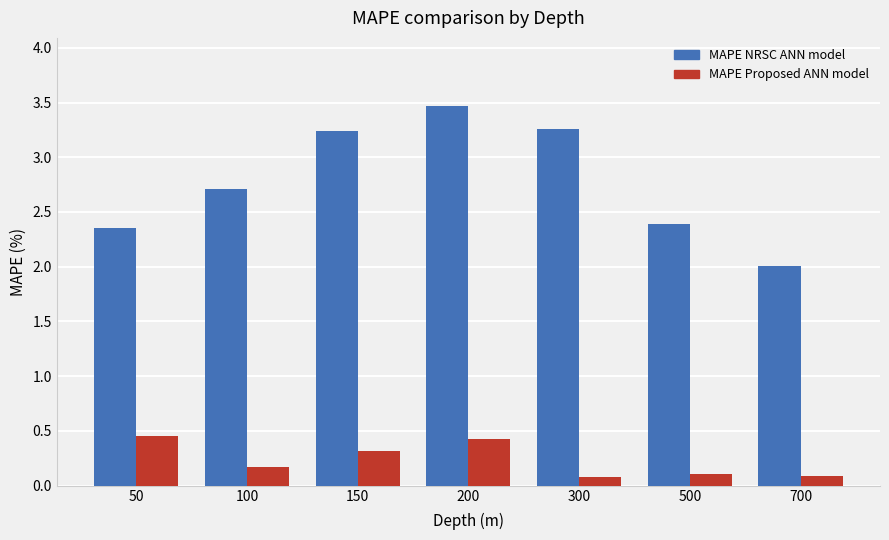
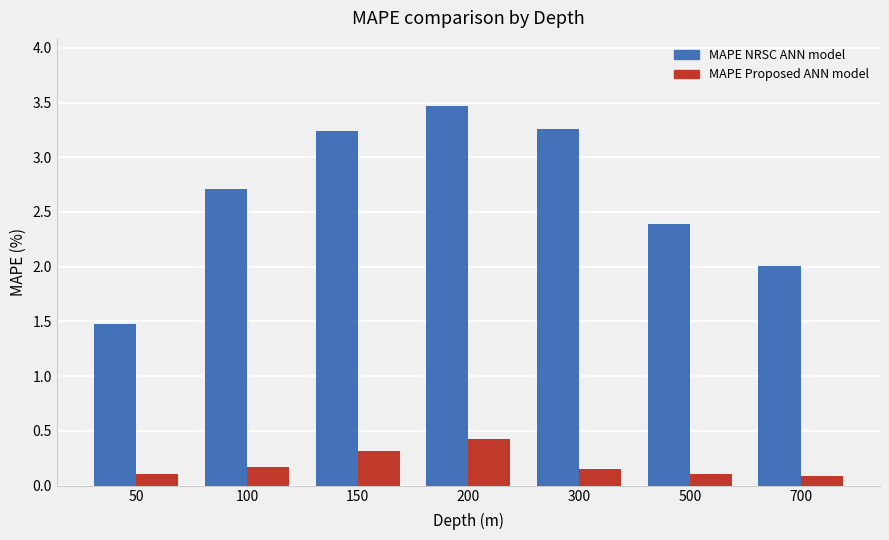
MAPE NRSC ANN model, 50: 2.35 -> 1.48
MAPE Proposed ANN model, 50: 0.45 -> 0.11
MAPE Proposed ANN model, 300: 0.08 -> 0.15
